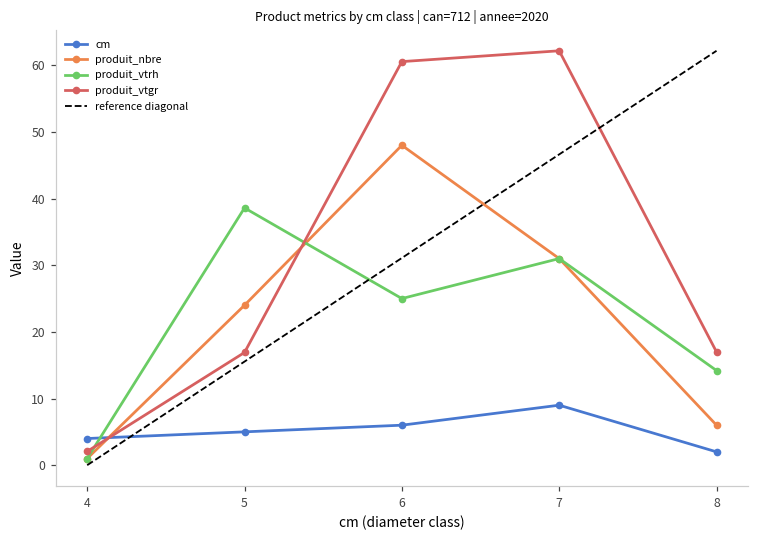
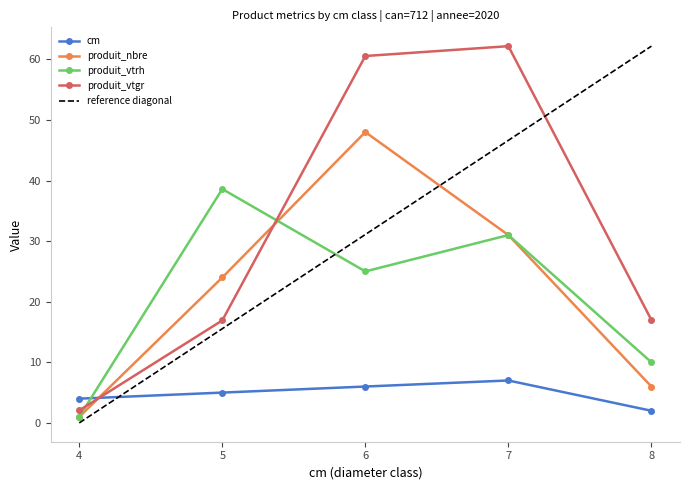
cm, 7: 9 -> 7
produit_vtrh, 8: 14 -> 10
